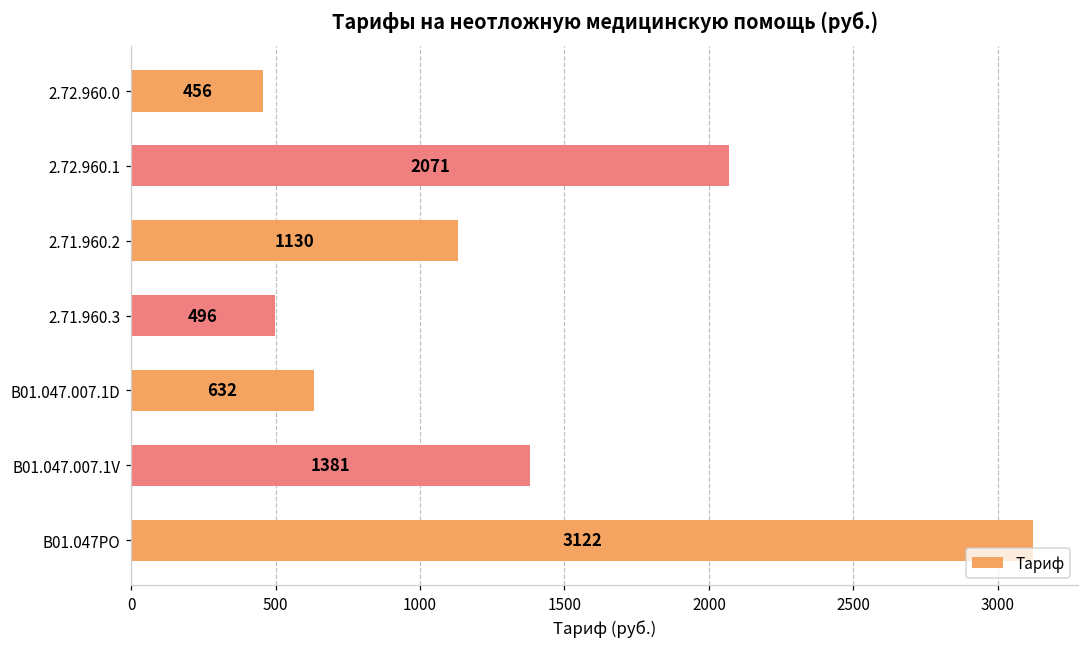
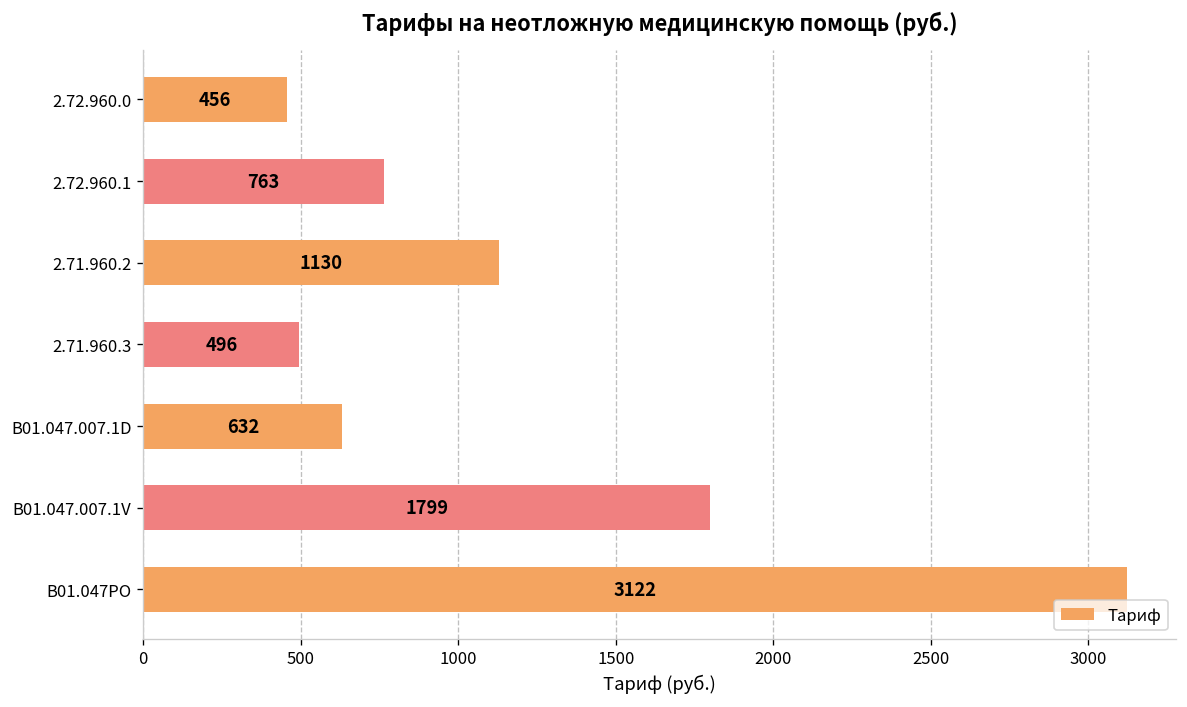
2.72.960.1: 2071 -> 763
B01.047.007.1V: 1381 -> 1799
